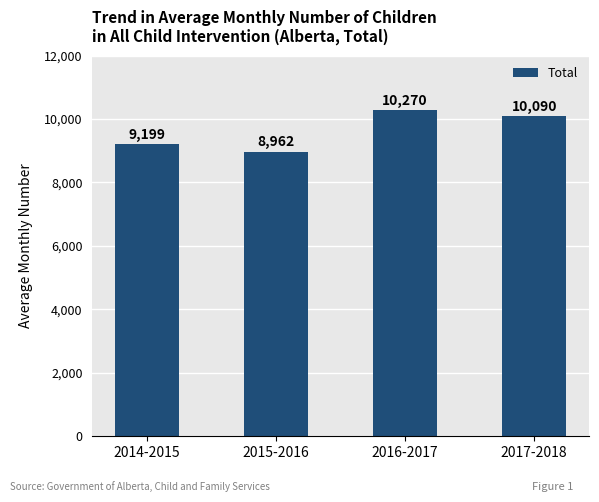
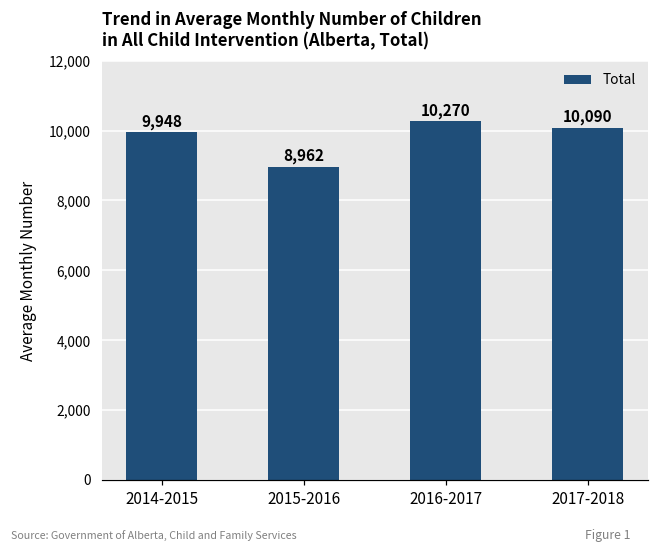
2014-2015: 9,199 -> 9,948
